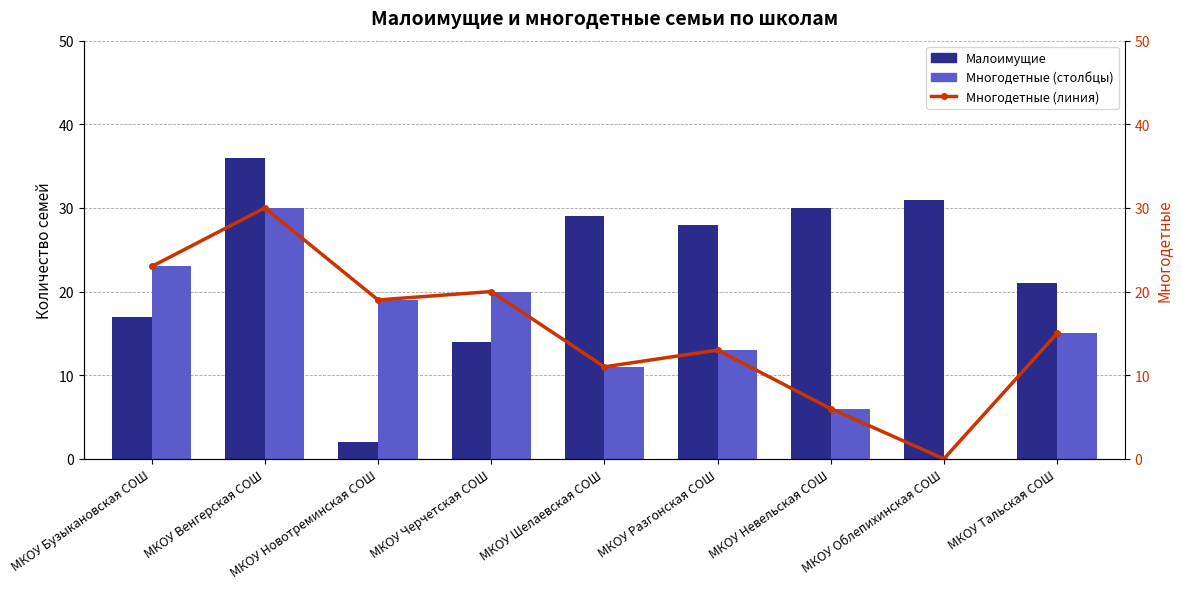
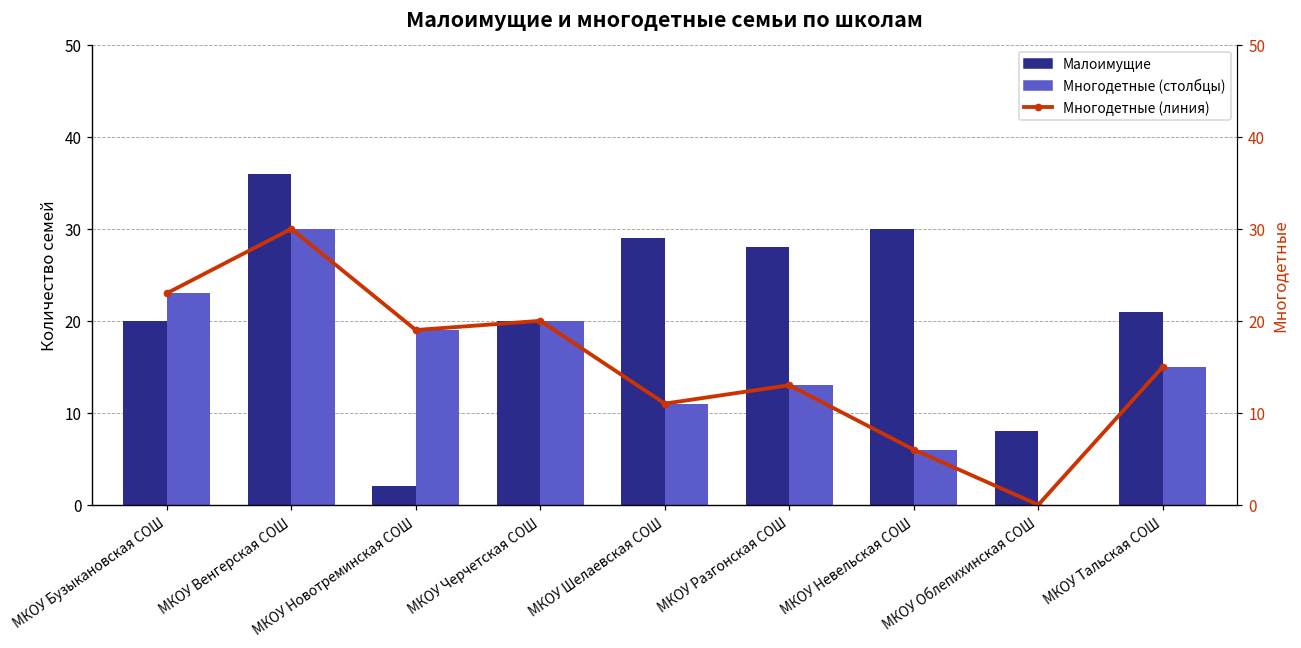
Малоимущие, МКОУ Бузыкановская СОШ: 17 -> 20
Малоимущие, МКОУ Черчетская СОШ: 14 -> 20
Малоимущие, МКОУ Облепихинская СОШ: 31 -> 8
